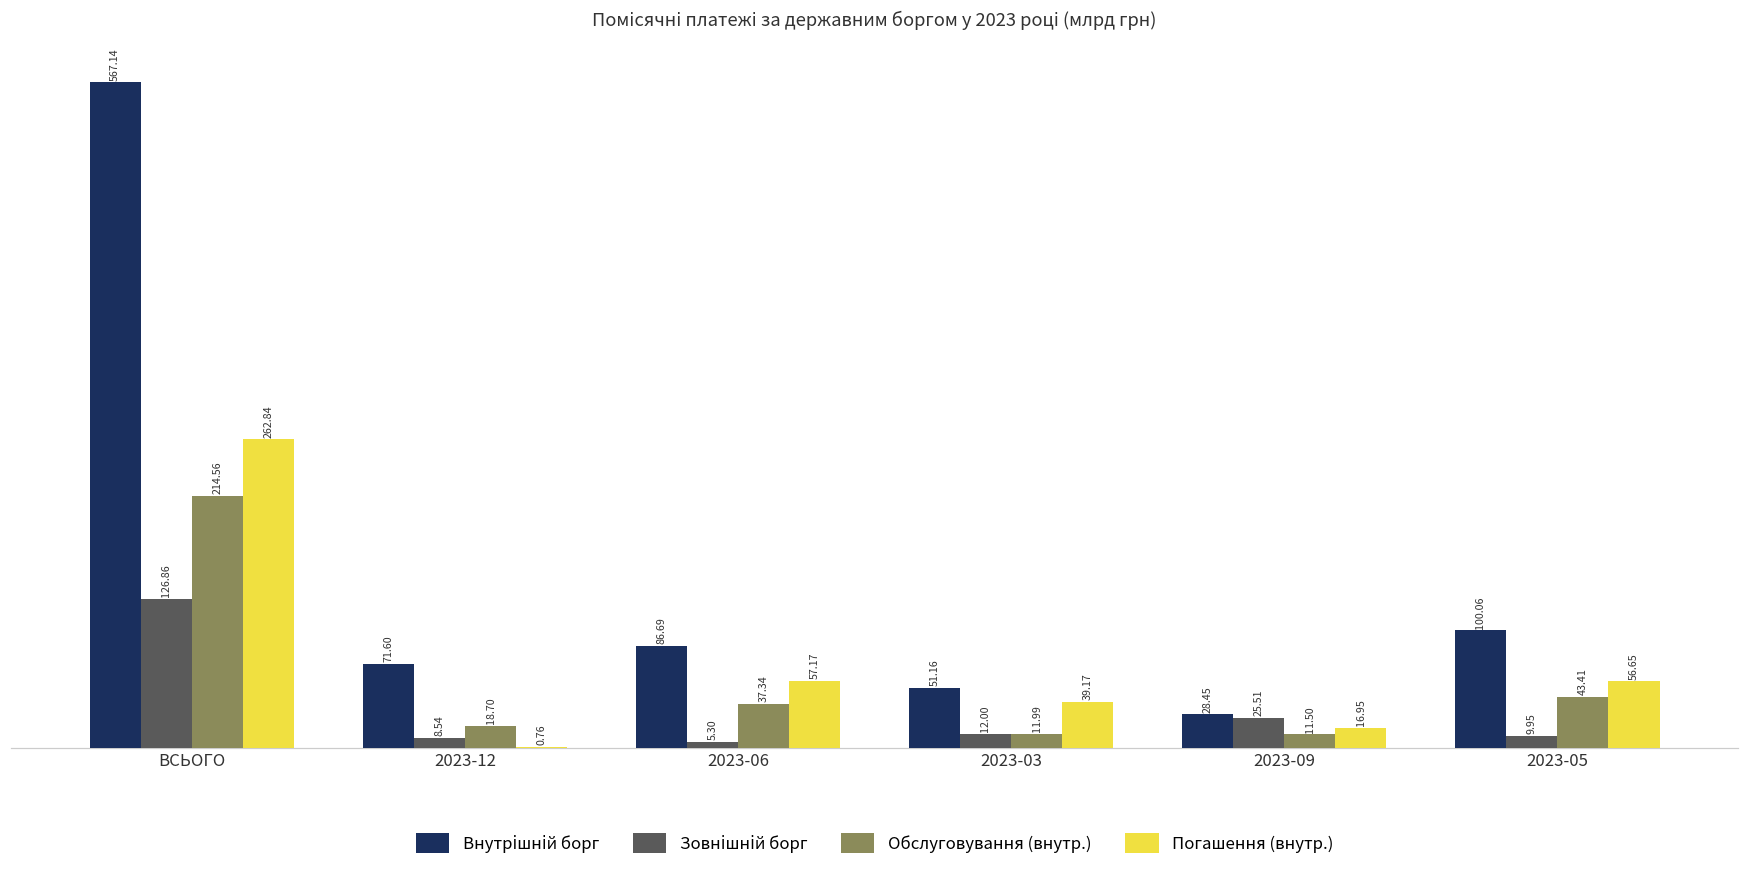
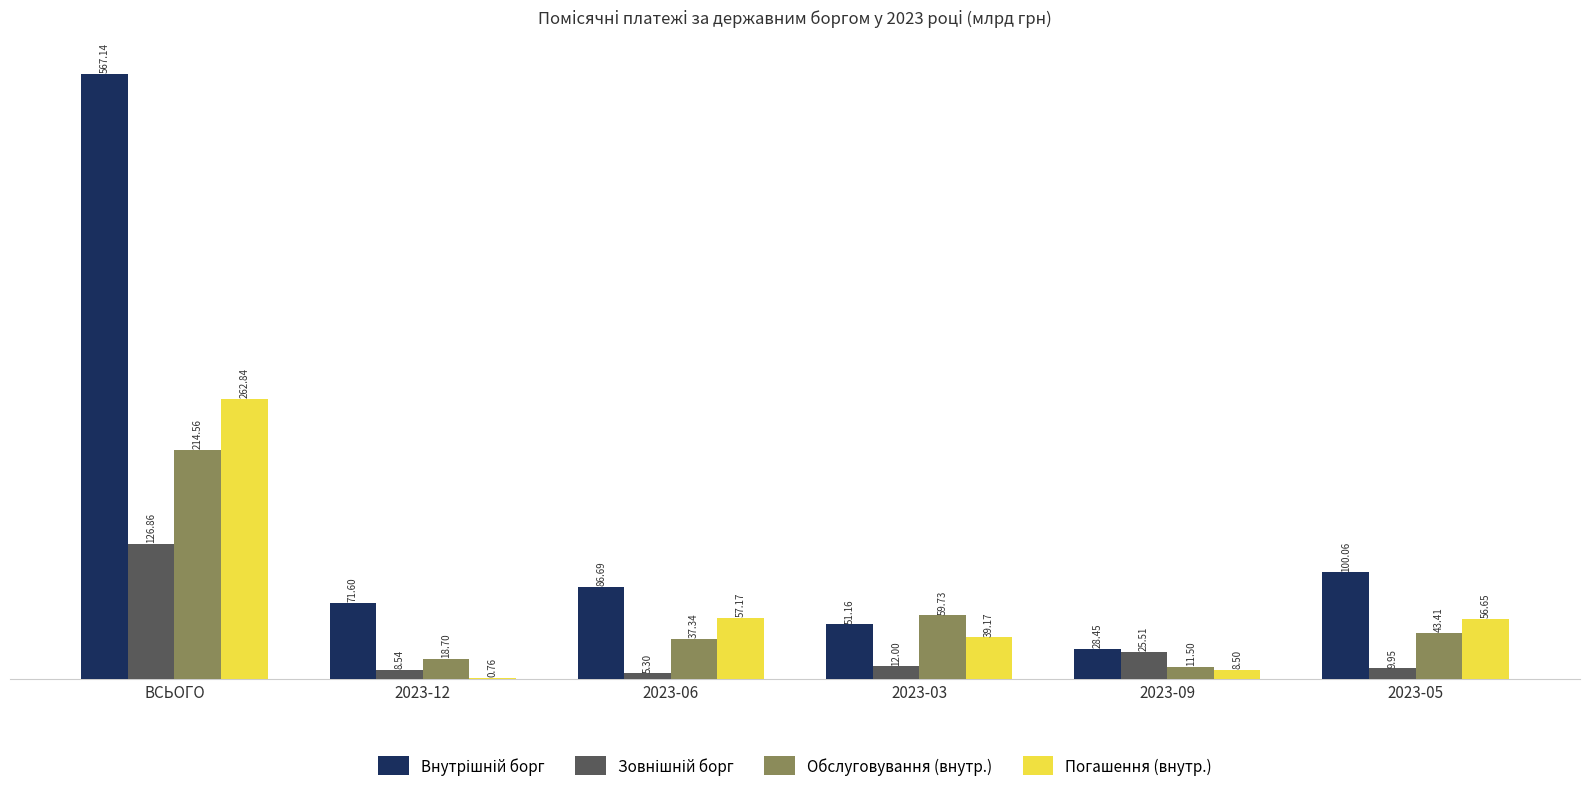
Обслуговування (внутр.), 2023-03: 11.99 -> 59.73
Погашення (внутр.), 2023-09: 16.95 -> 8.50
